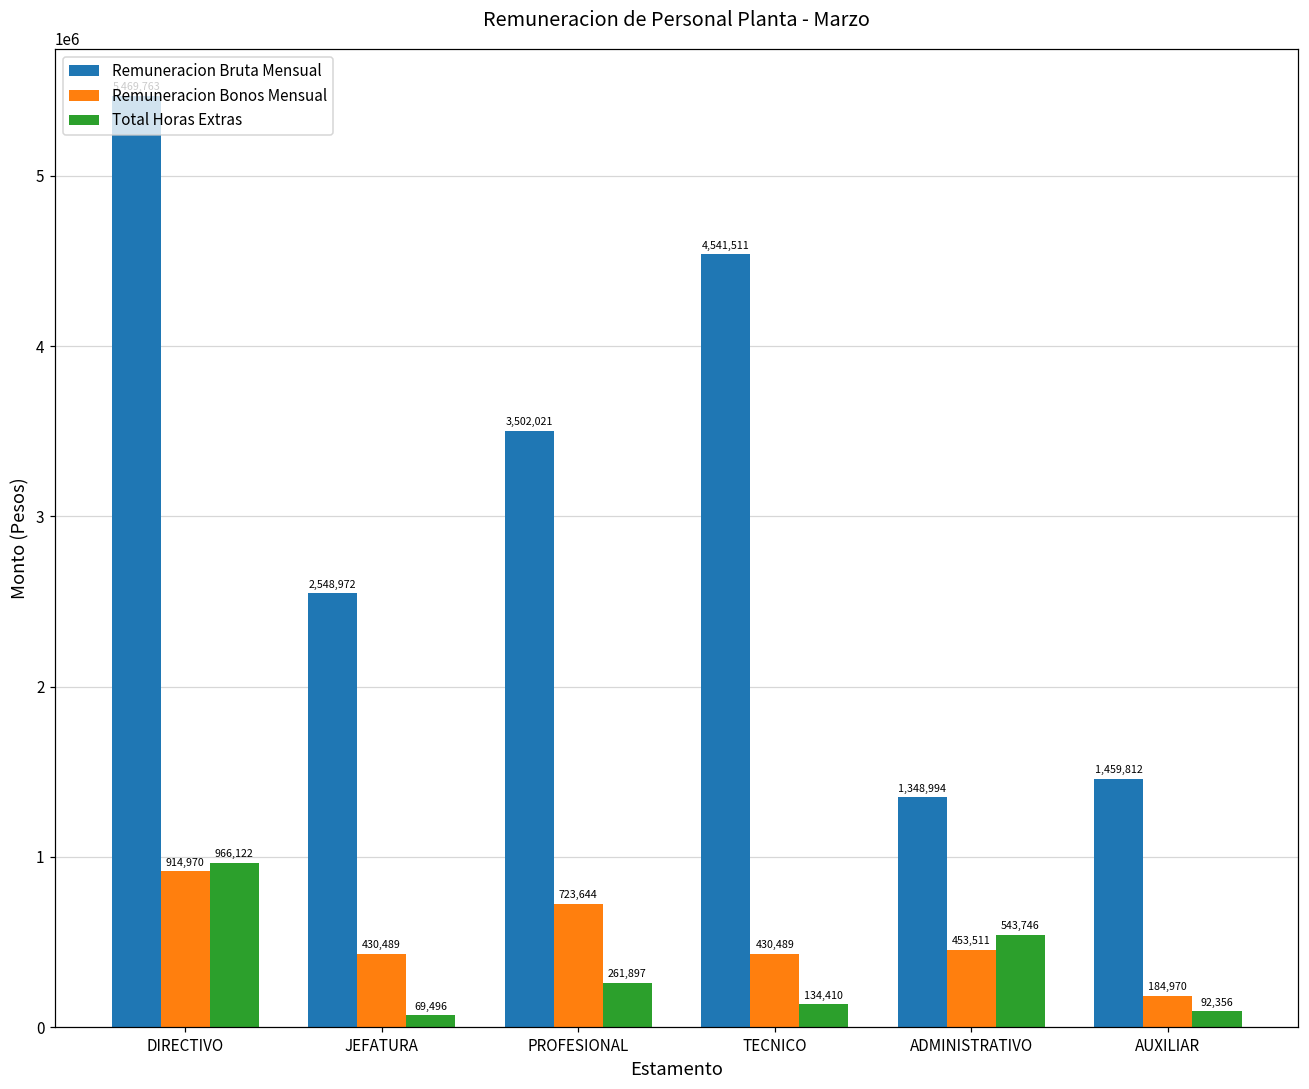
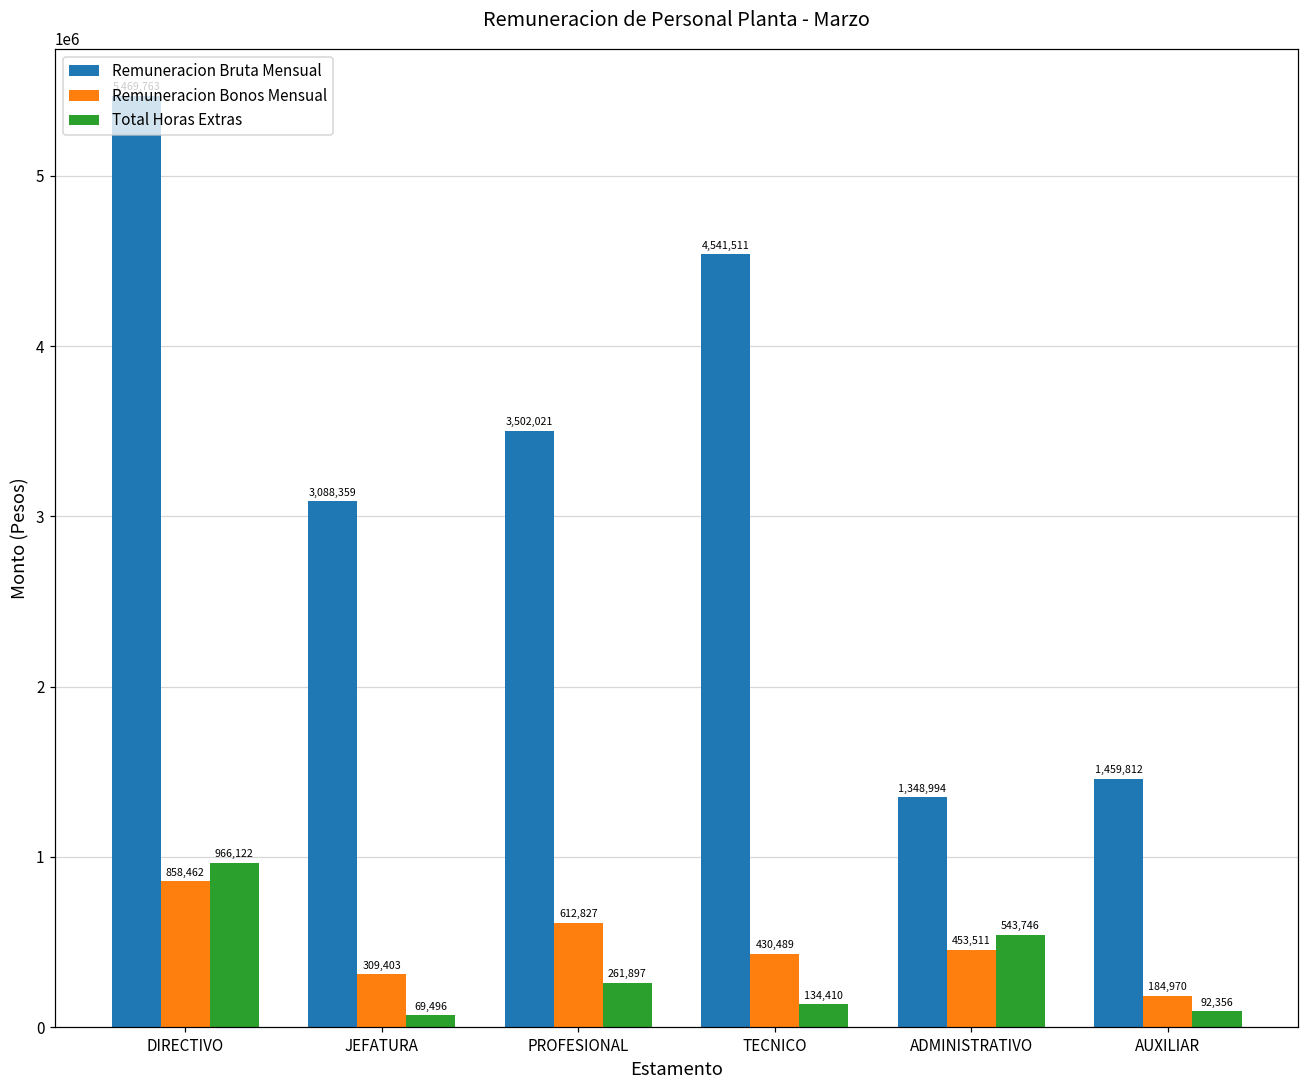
Remuneracion Bonos Mensual, DIRECTIVO: 914,970 -> 858,462
Remuneracion Bruta Mensual, JEFATURA: 2,548,972 -> 3,088,359
Remuneracion Bonos Mensual, JEFATURA: 430,489 -> 309,403
Remuneracion Bonos Mensual, PROFESIONAL: 723,644 -> 612,827
